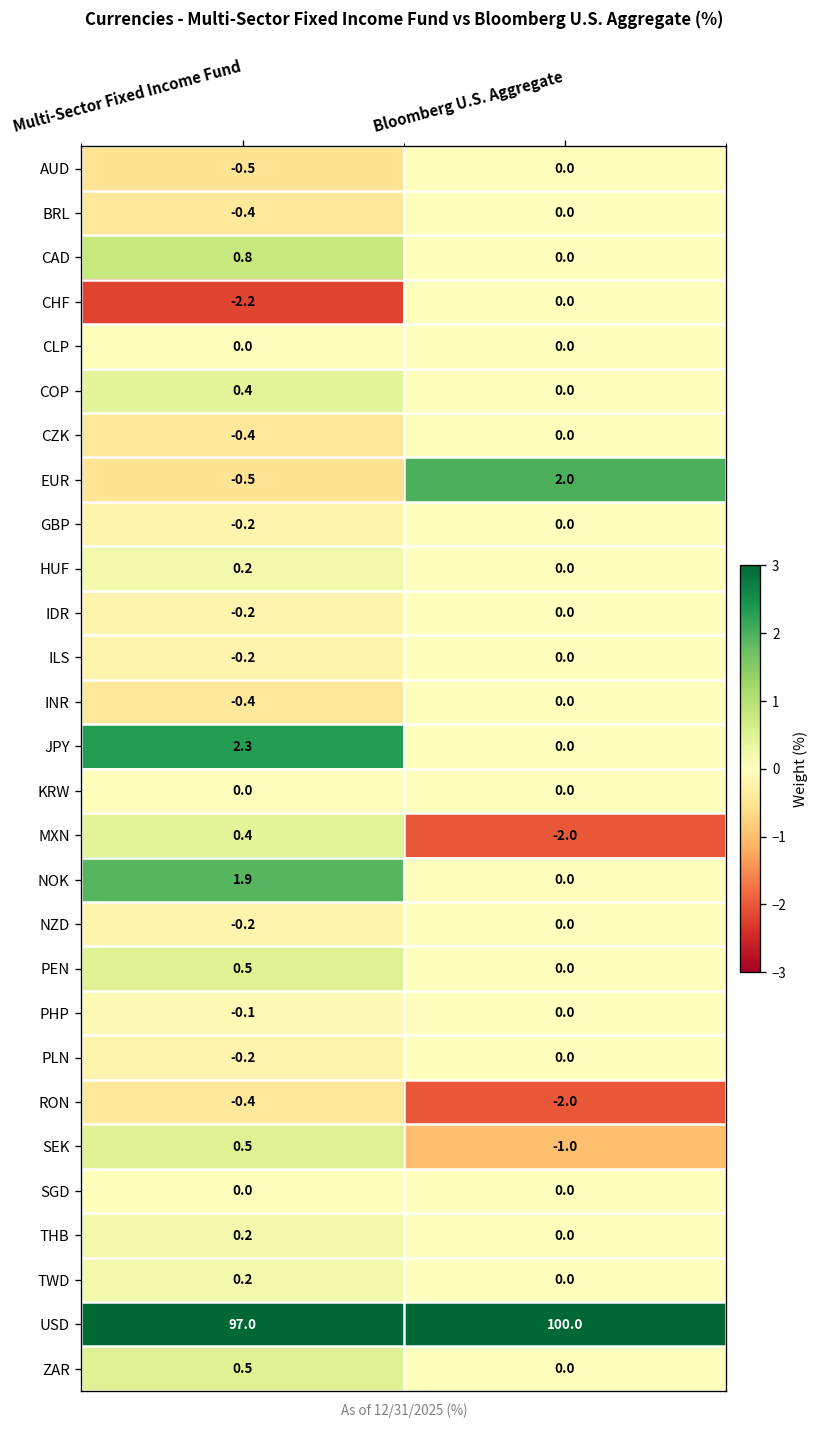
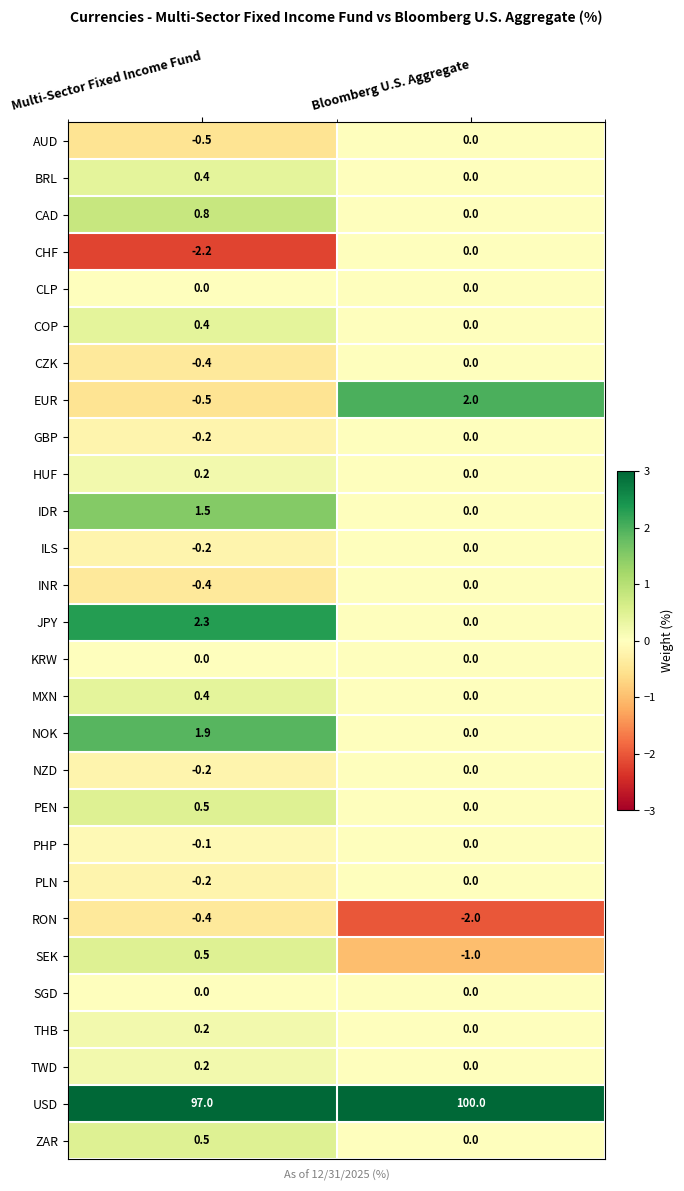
BRL, Multi-Sector Fixed Income Fund: -0.4 -> 0.4
IDR, Multi-Sector Fixed Income Fund: -0.2 -> 1.5
MXN, Bloomberg U.S. Aggregate: -2.0 -> 0.0
